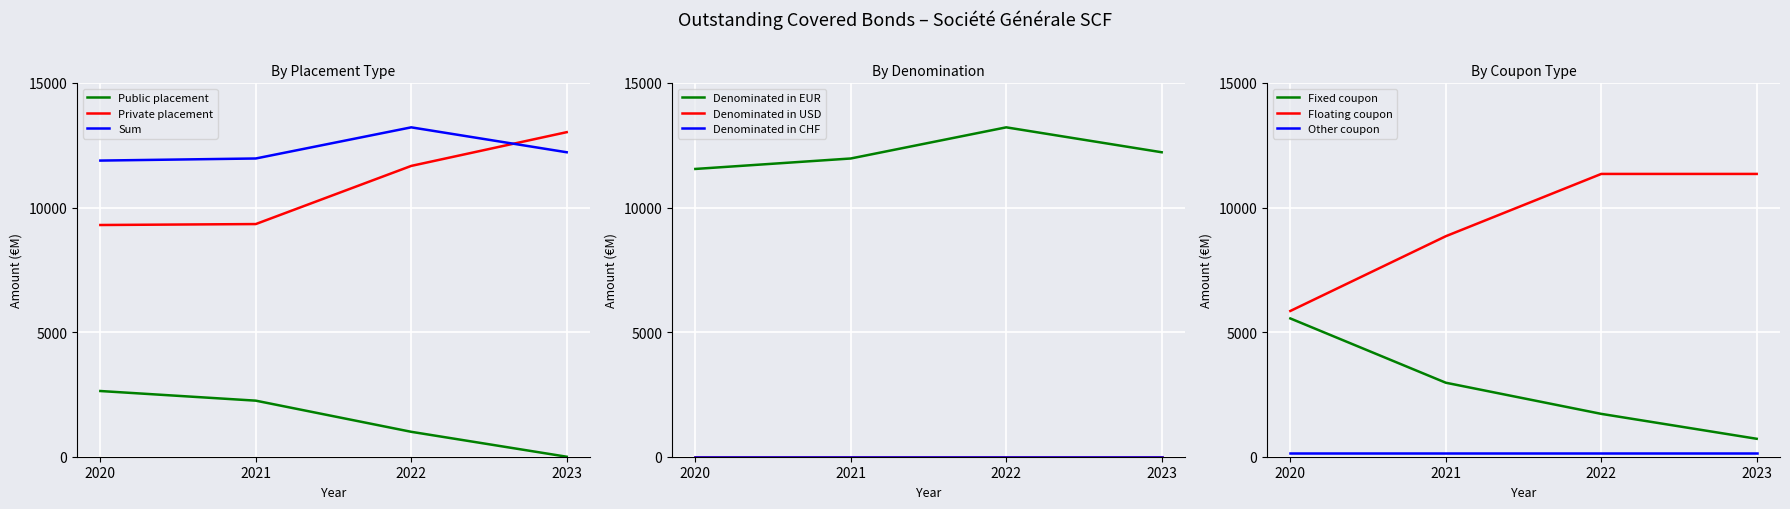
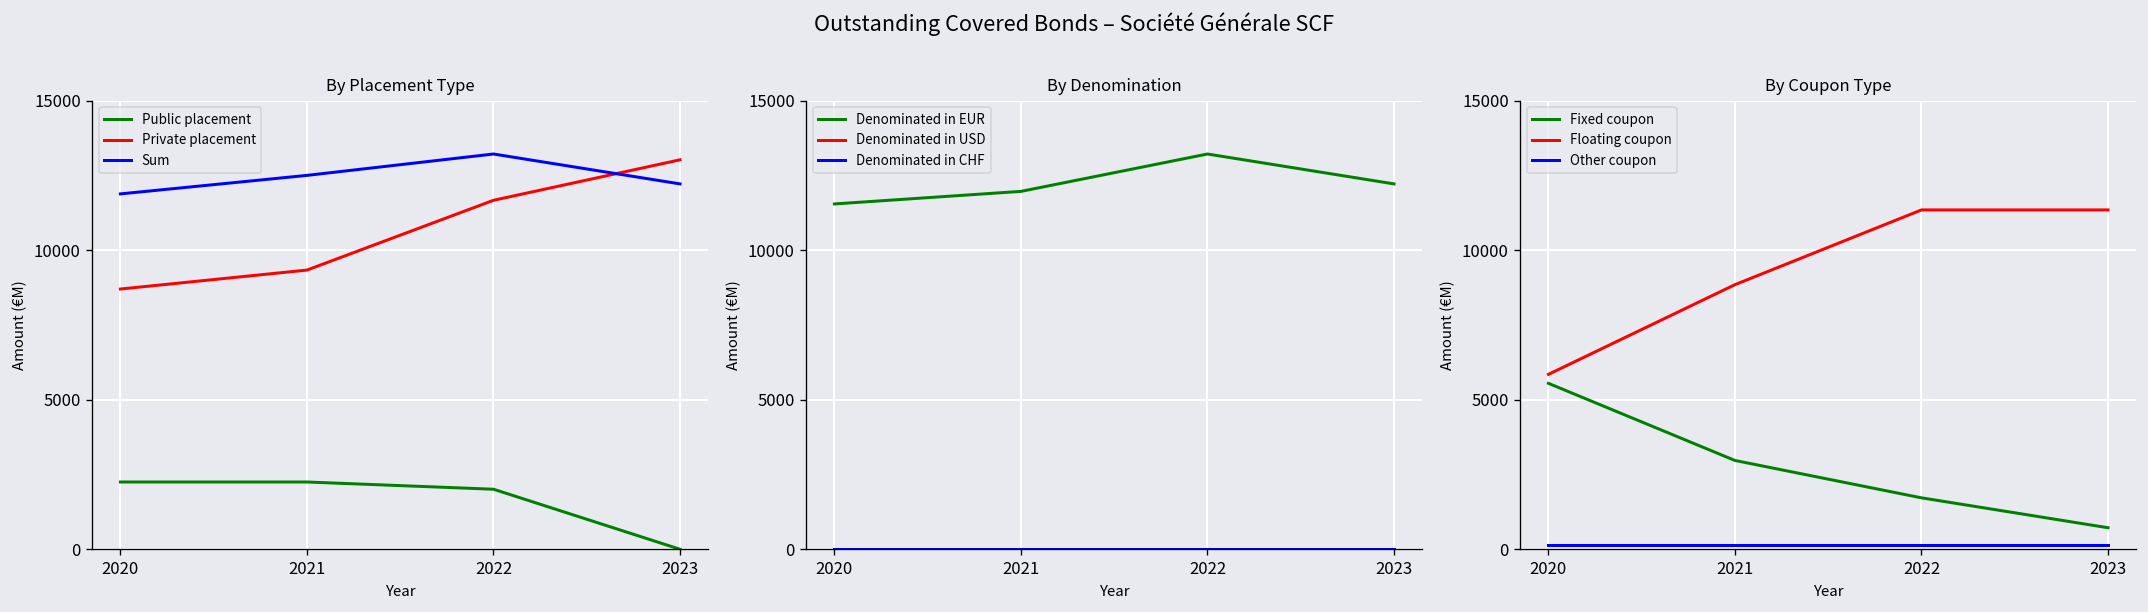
By Placement Type, Public placement, 2020: 2600 -> 2300
By Placement Type, Private placement, 2020: 9300 -> 8700
By Placement Type, Sum, 2021: 12000 -> 12500
By Placement Type, Public placement, 2022: 1000 -> 2000
